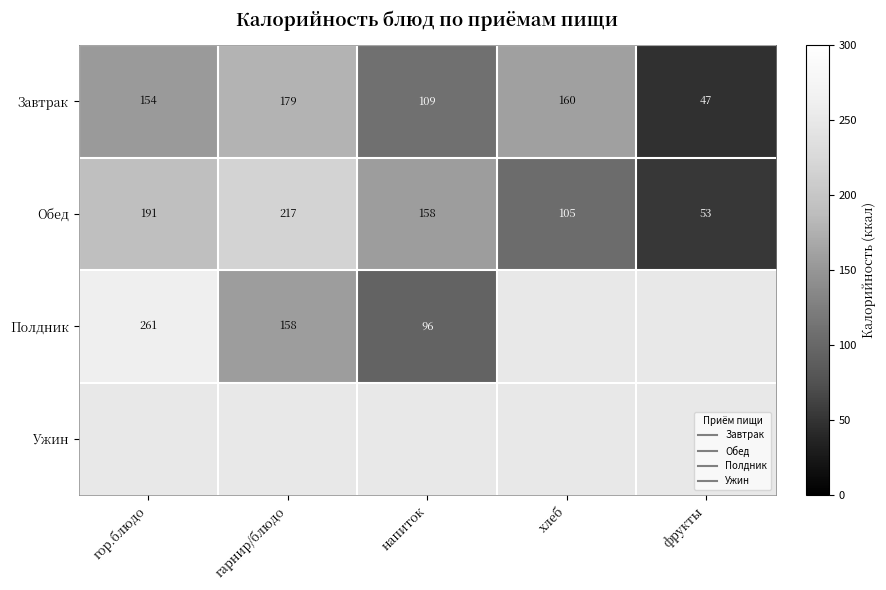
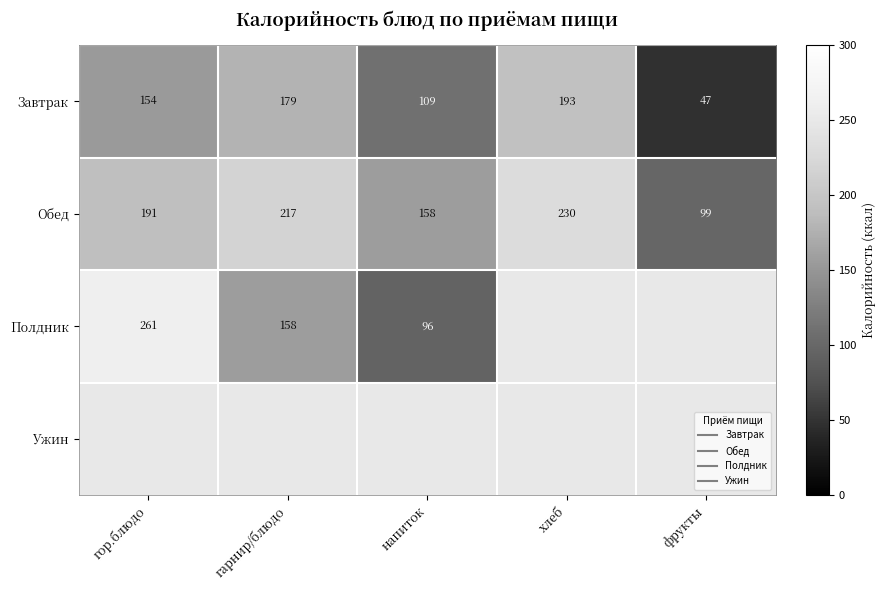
Завтрак, хлеб: 160 -> 193
Обед, хлеб: 105 -> 230
Обед, фрукты: 53 -> 99
